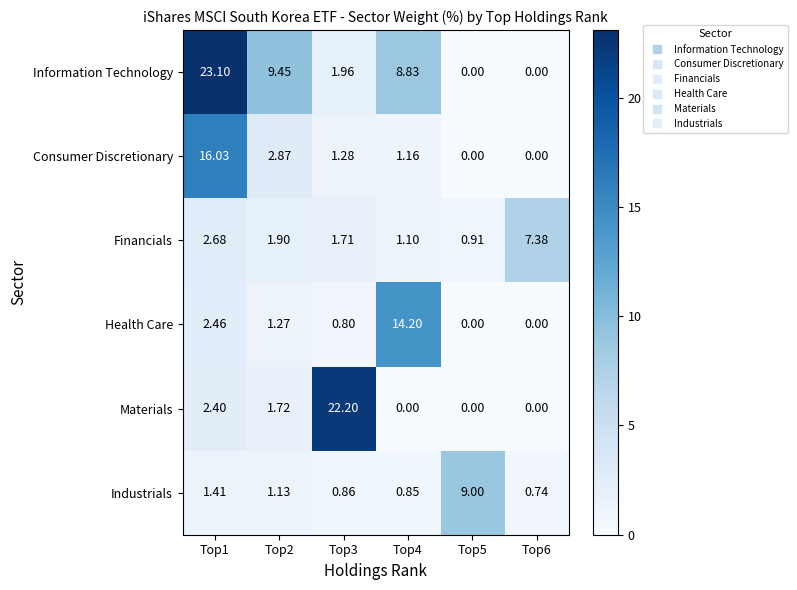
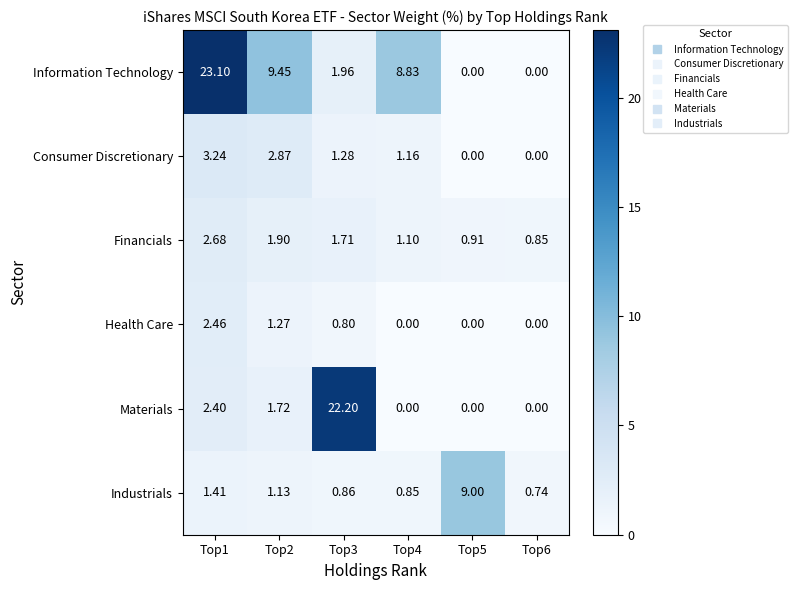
Consumer Discretionary, Top1: 16.03 -> 3.24
Financials, Top6: 7.38 -> 0.85
Health Care, Top4: 14.20 -> 0.00
